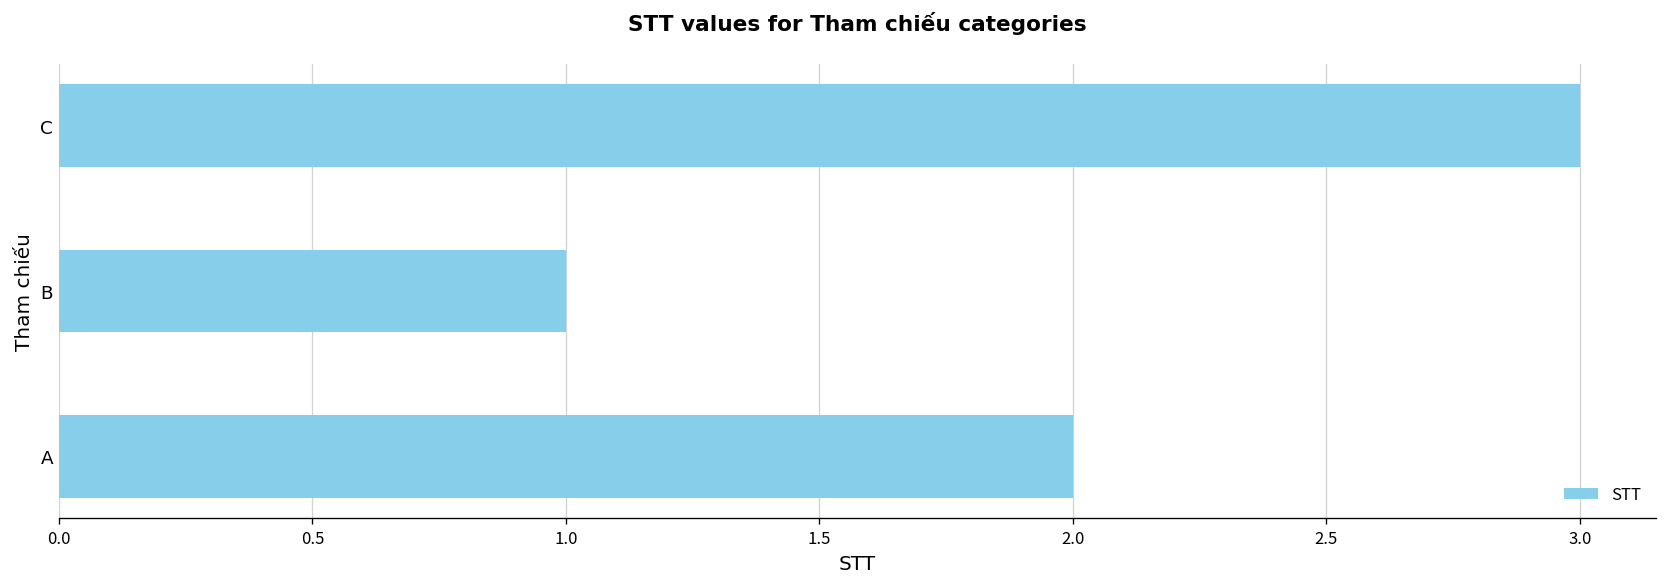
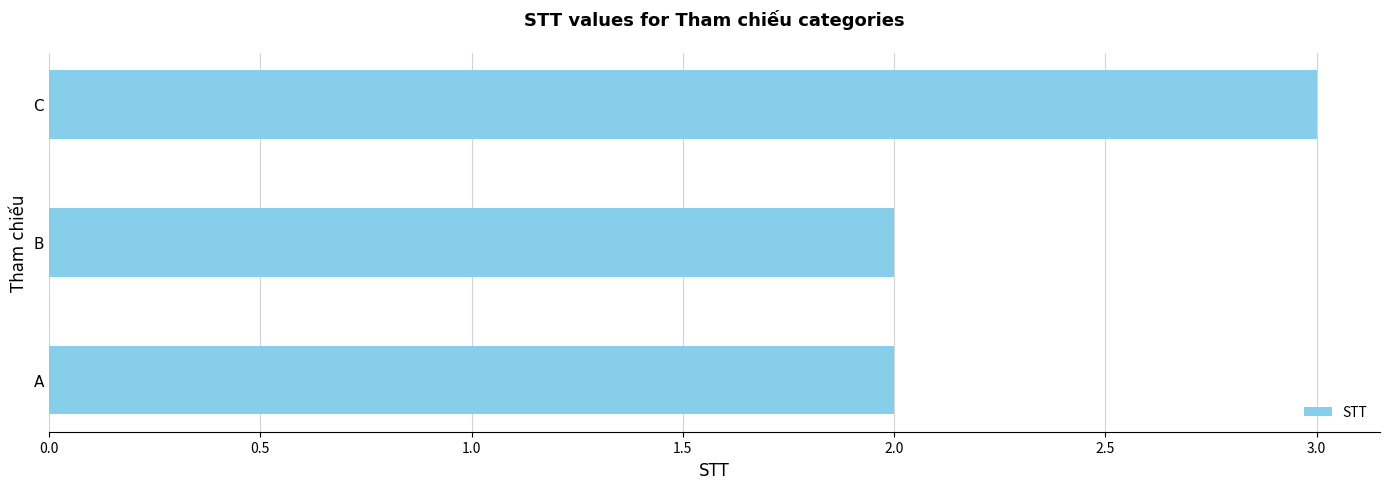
B: 1 -> 2
